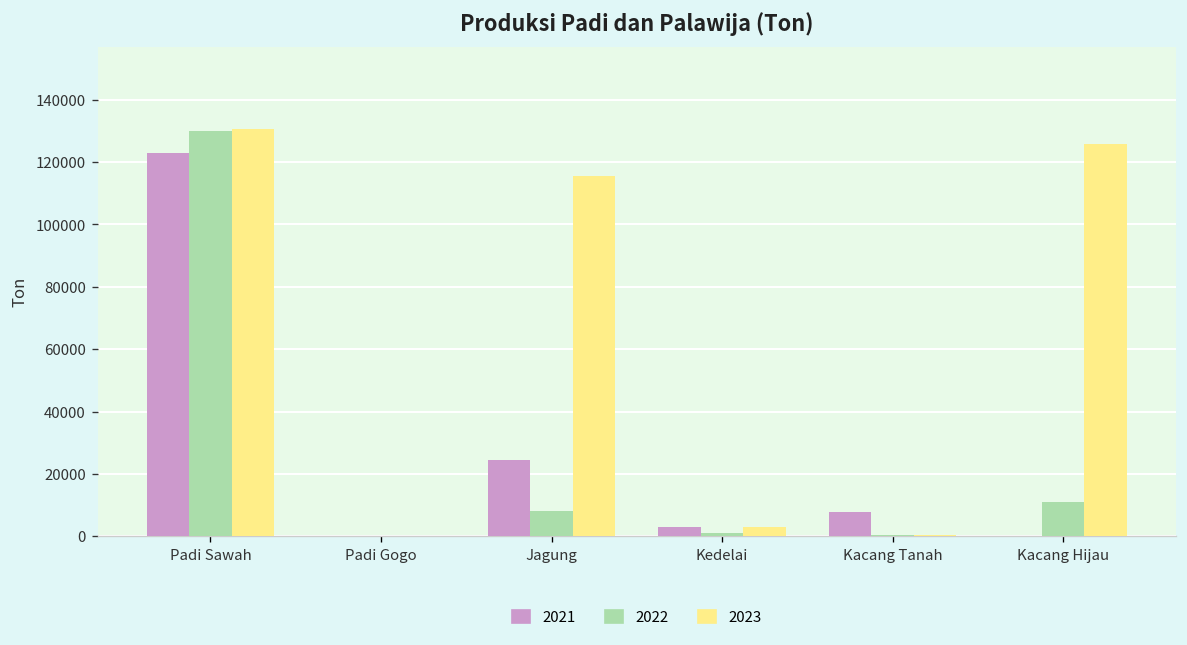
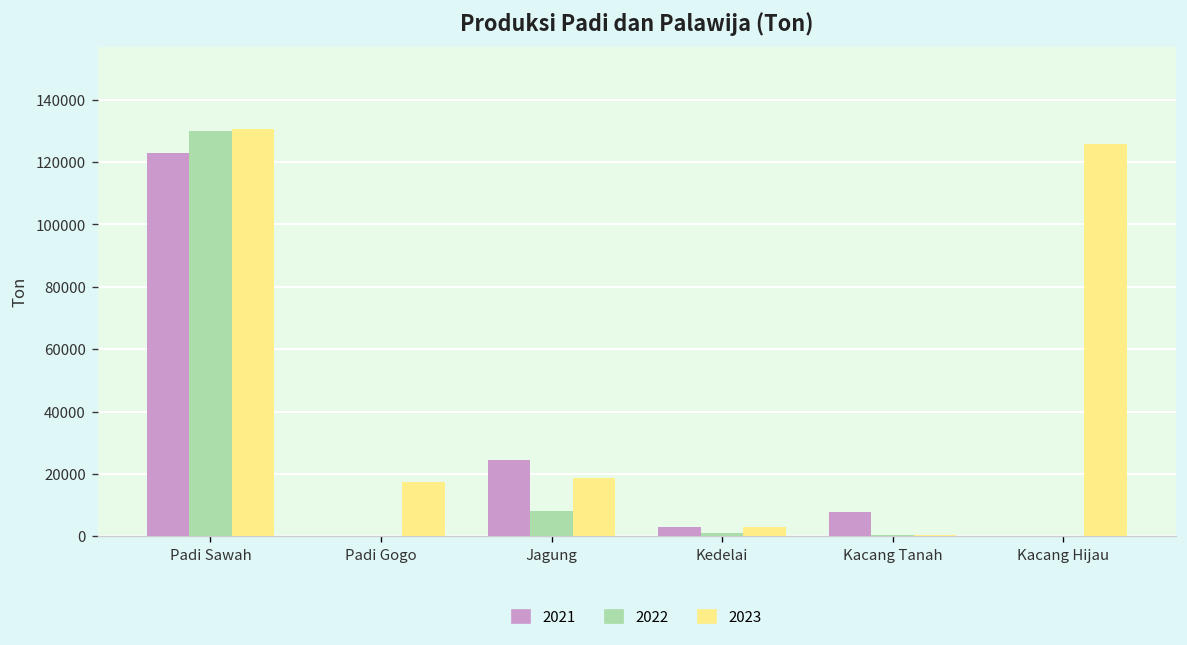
2023, Padi Gogo: 0 -> 17000
2023, Jagung: 116000 -> 19000
2022, Kacang Hijau: 11000 -> 0
